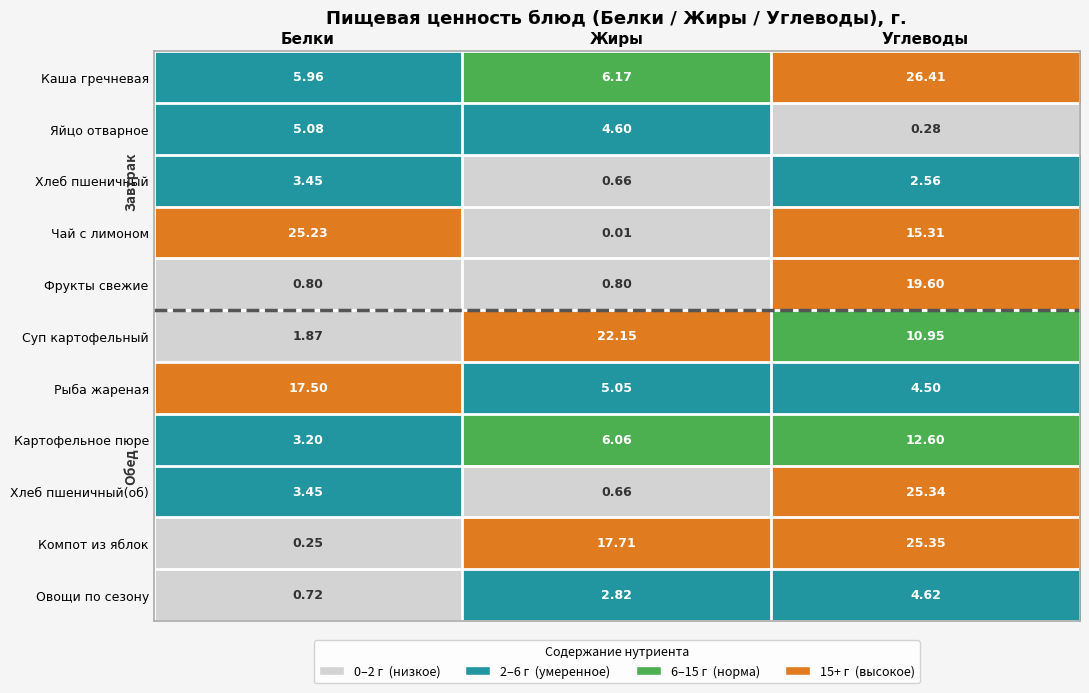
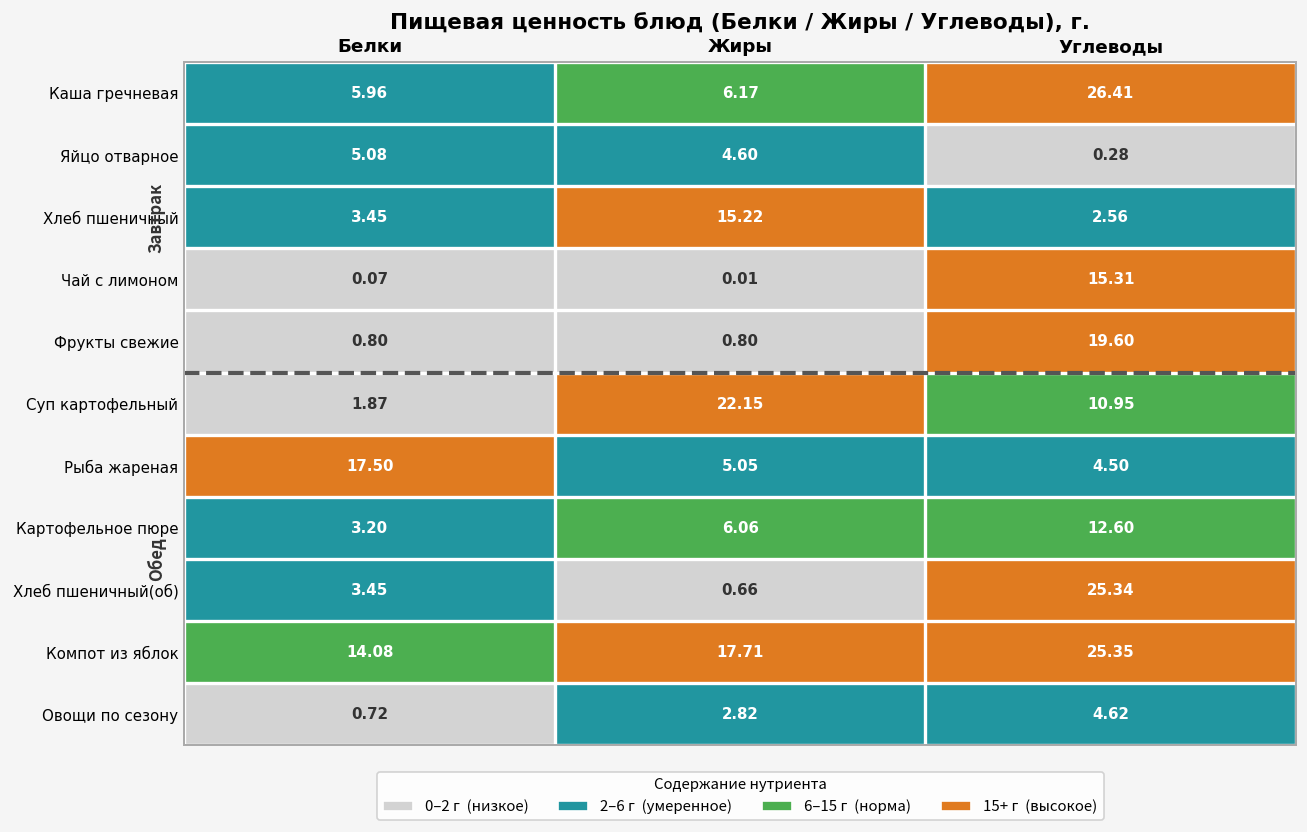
Хлеб пшеничный, Жиры: 0.66 -> 15.22
Чай с лимоном, Белки: 25.23 -> 0.07
Компот из яблок, Белки: 0.25 -> 14.08
